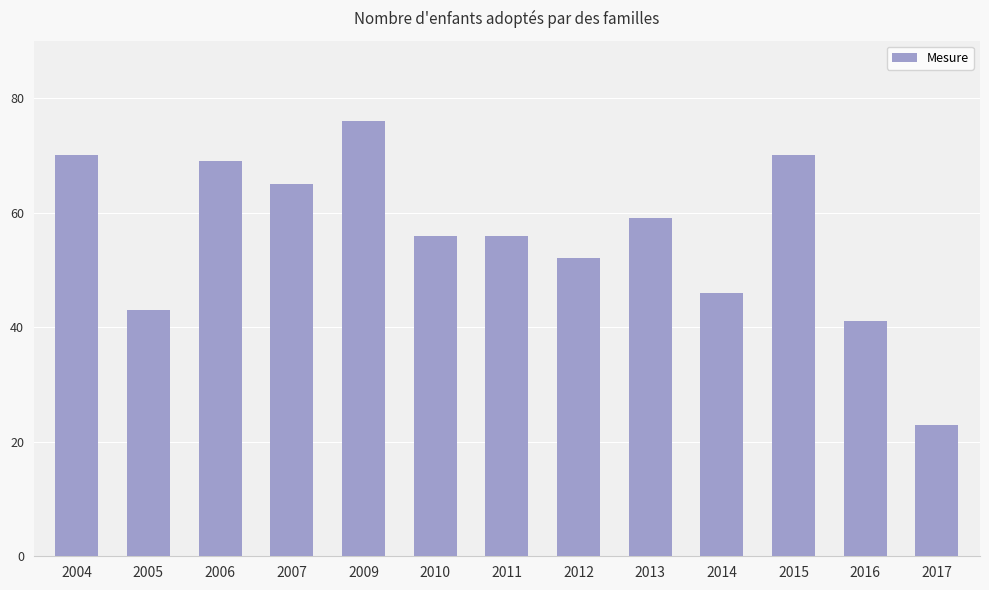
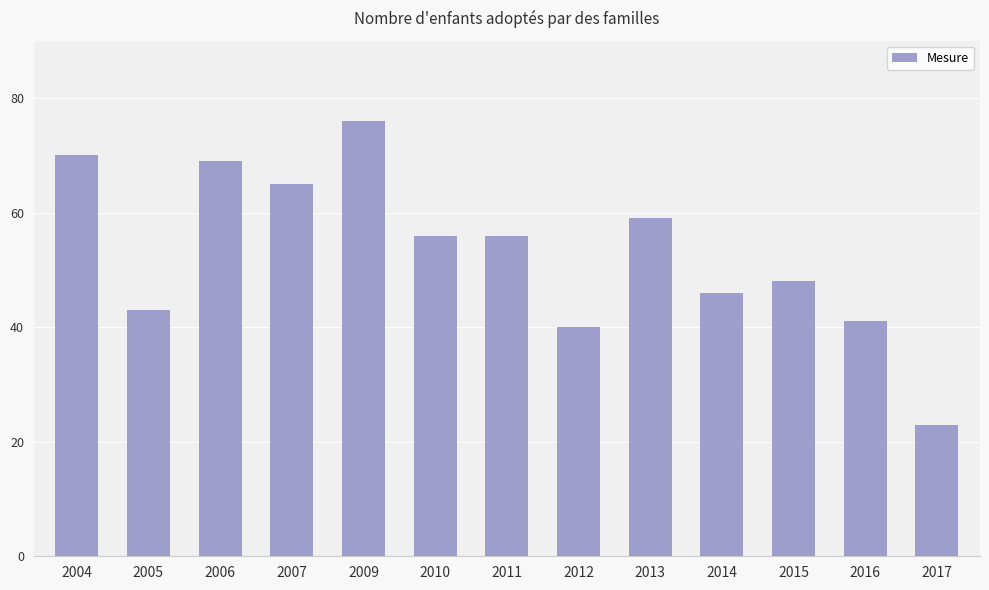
2012: 52 -> 40
2015: 70 -> 48
